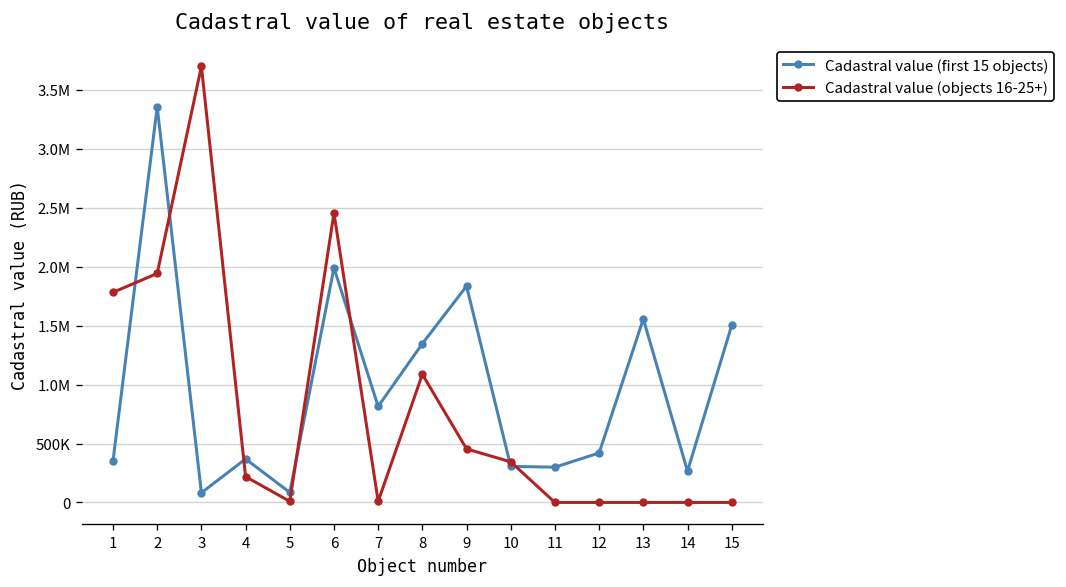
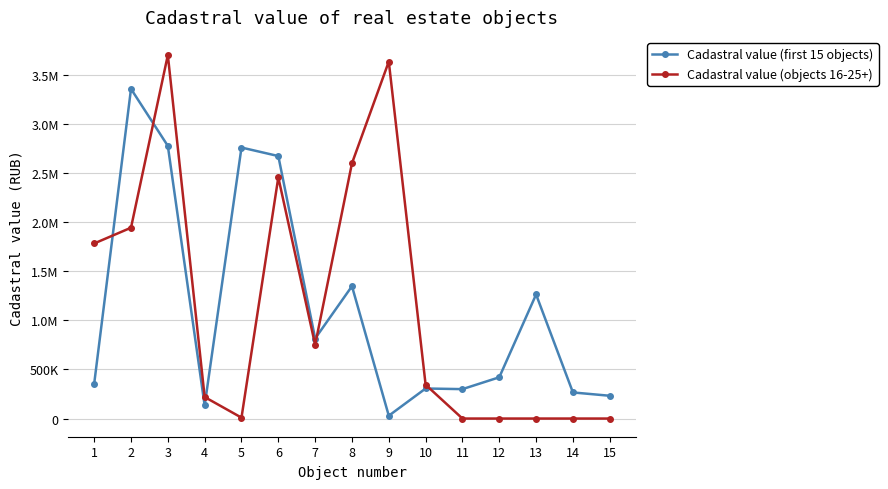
Cadastral value (first 15 objects), 3: 100000 -> 2800000
Cadastral value (first 15 objects), 4: 400000 -> 100000
Cadastral value (first 15 objects), 5: 100000 -> 2800000
Cadastral value (first 15 objects), 6: 2000000 -> 2700000
Cadastral value (objects 16-25+), 7: 0 -> 800000
Cadastral value (objects 16-25+), 8: 1100000 -> 2600000
Cadastral value (first 15 objects), 9: 1800000 -> 0
Cadastral value (objects 16-25+), 9: 500000 -> 3600000
Cadastral value (first 15 objects), 13: 1600000 -> 1300000
Cadastral value (first 15 objects), 15: 1500000 -> 200000
